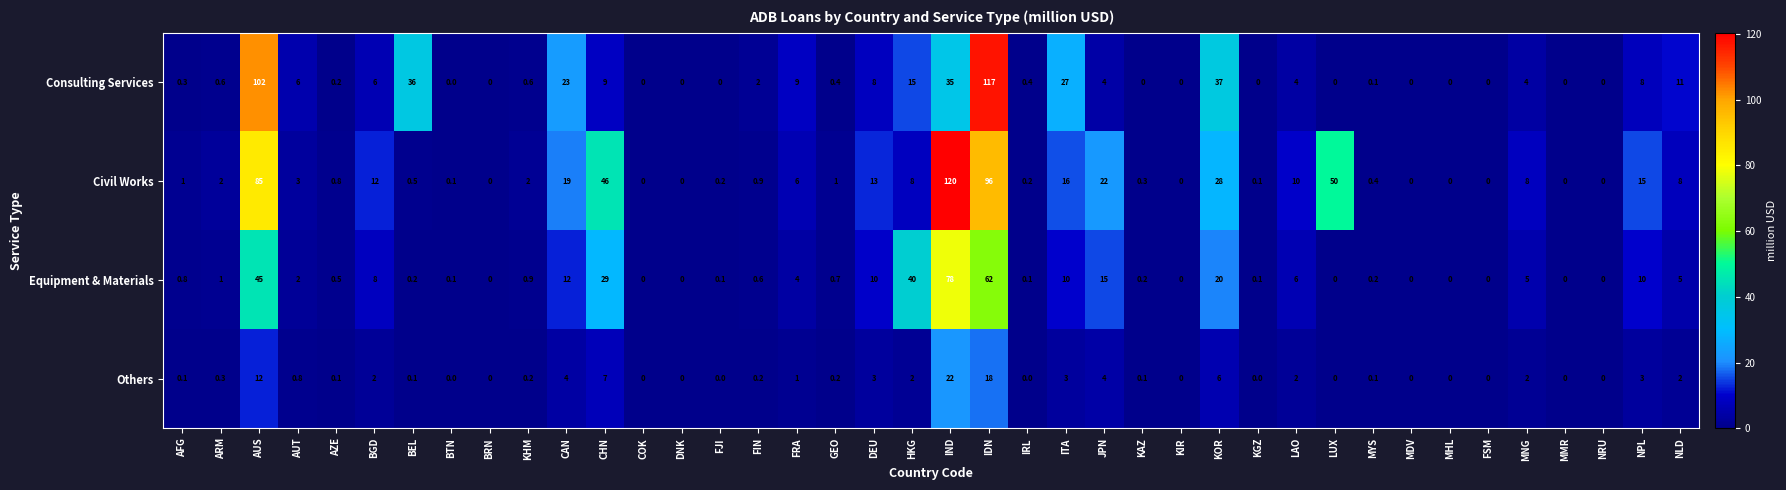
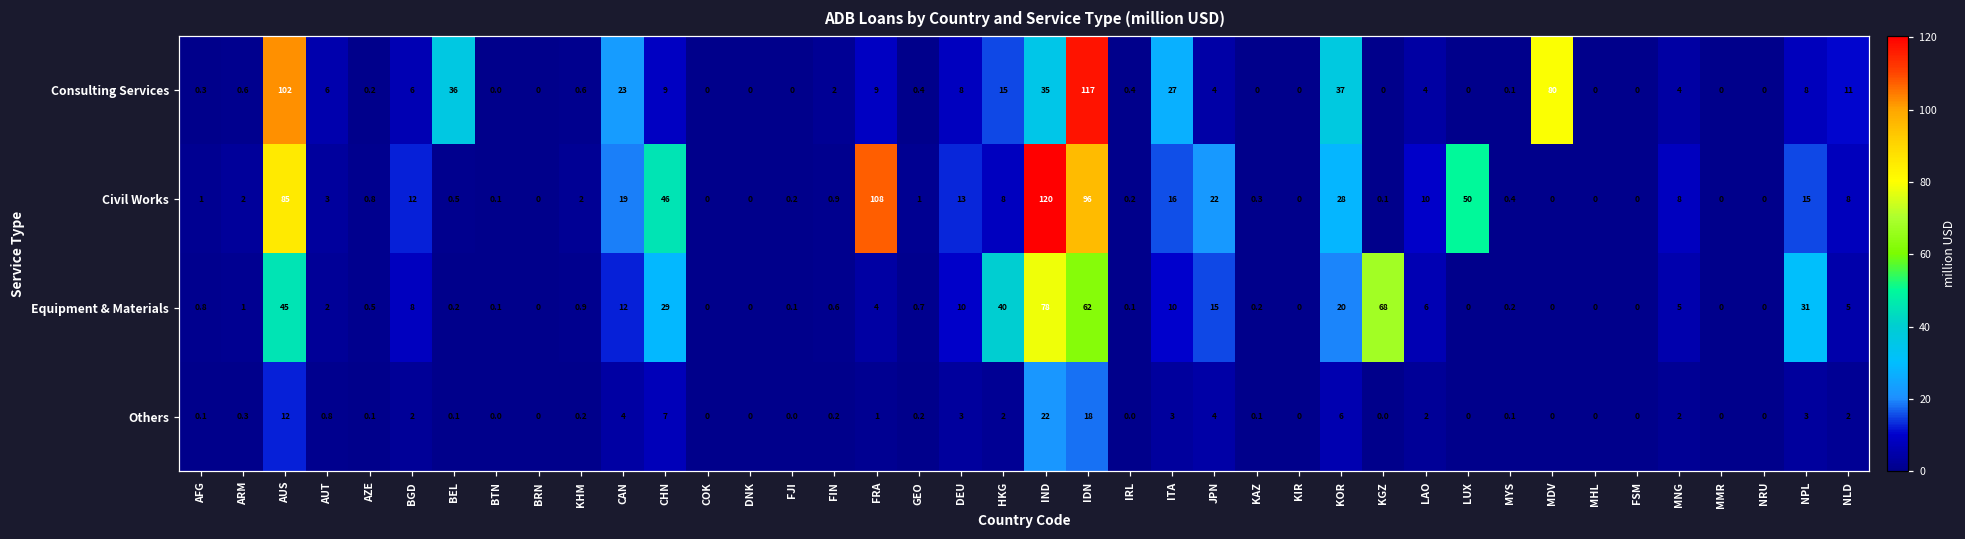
Consulting Services, MDV: 0 -> 80
Civil Works, FRA: 6 -> 108
Equipment & Materials, KGZ: 0.1 -> 68
Equipment & Materials, NPL: 10 -> 31
